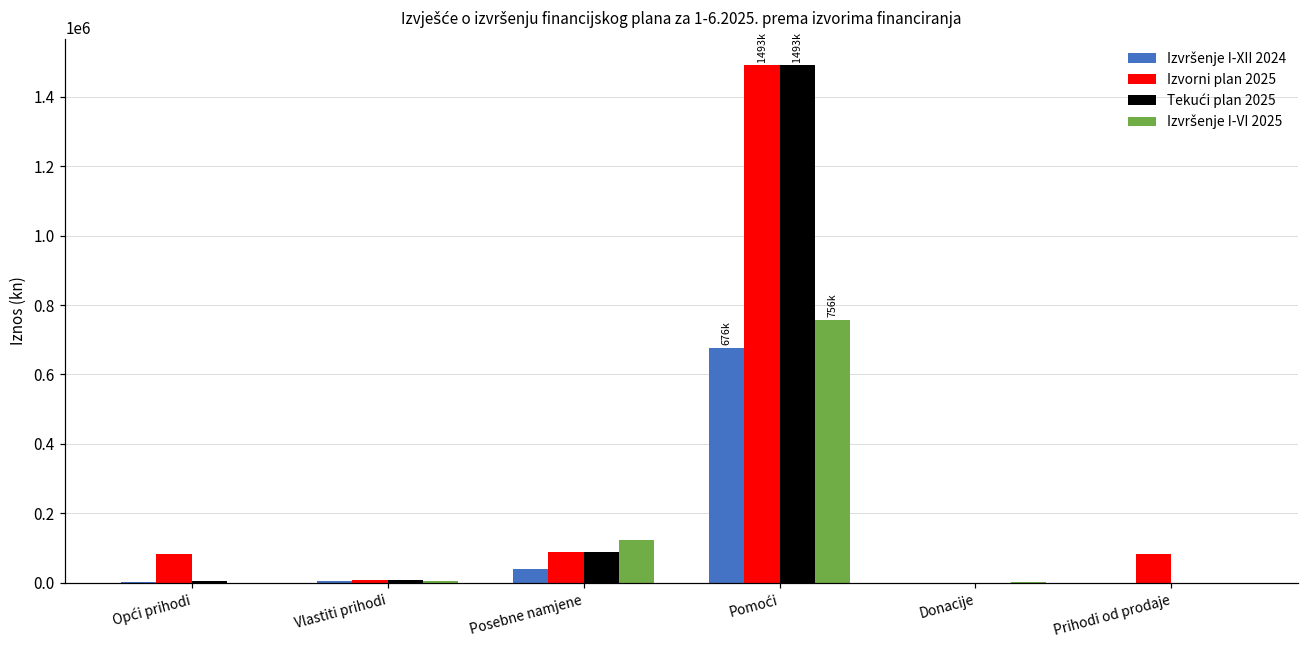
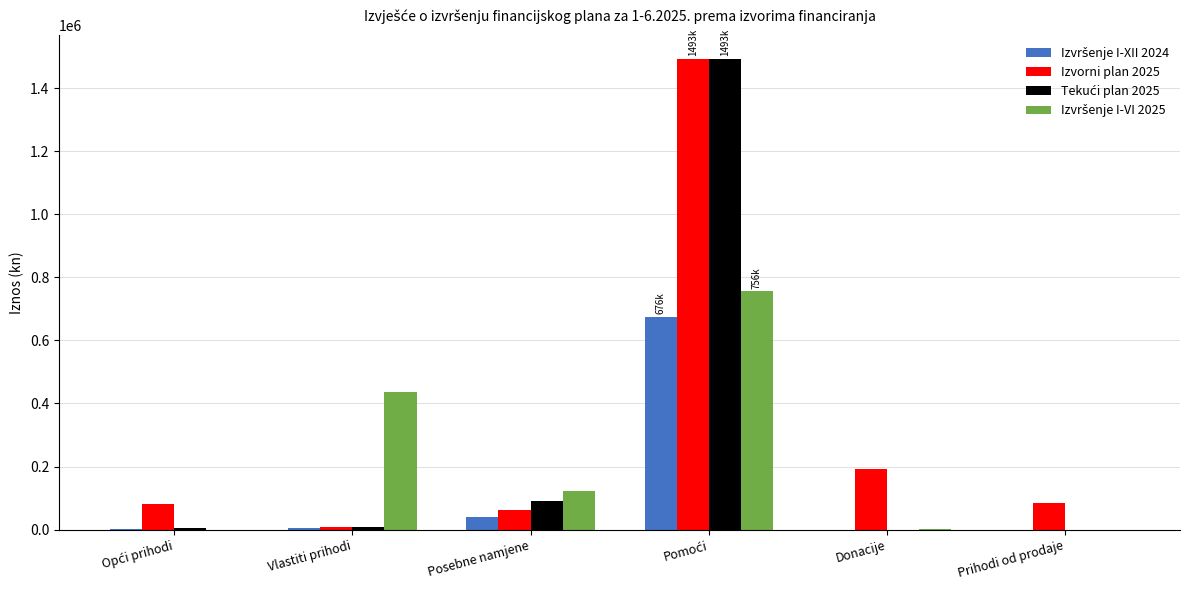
Izvršenje I-VI 2025, Vlastiti prihodi: 10000 -> 440000
Izvorni plan 2025, Posebne namjene: 90000 -> 60000
Izvorni plan 2025, Donacije: 0 -> 190000
